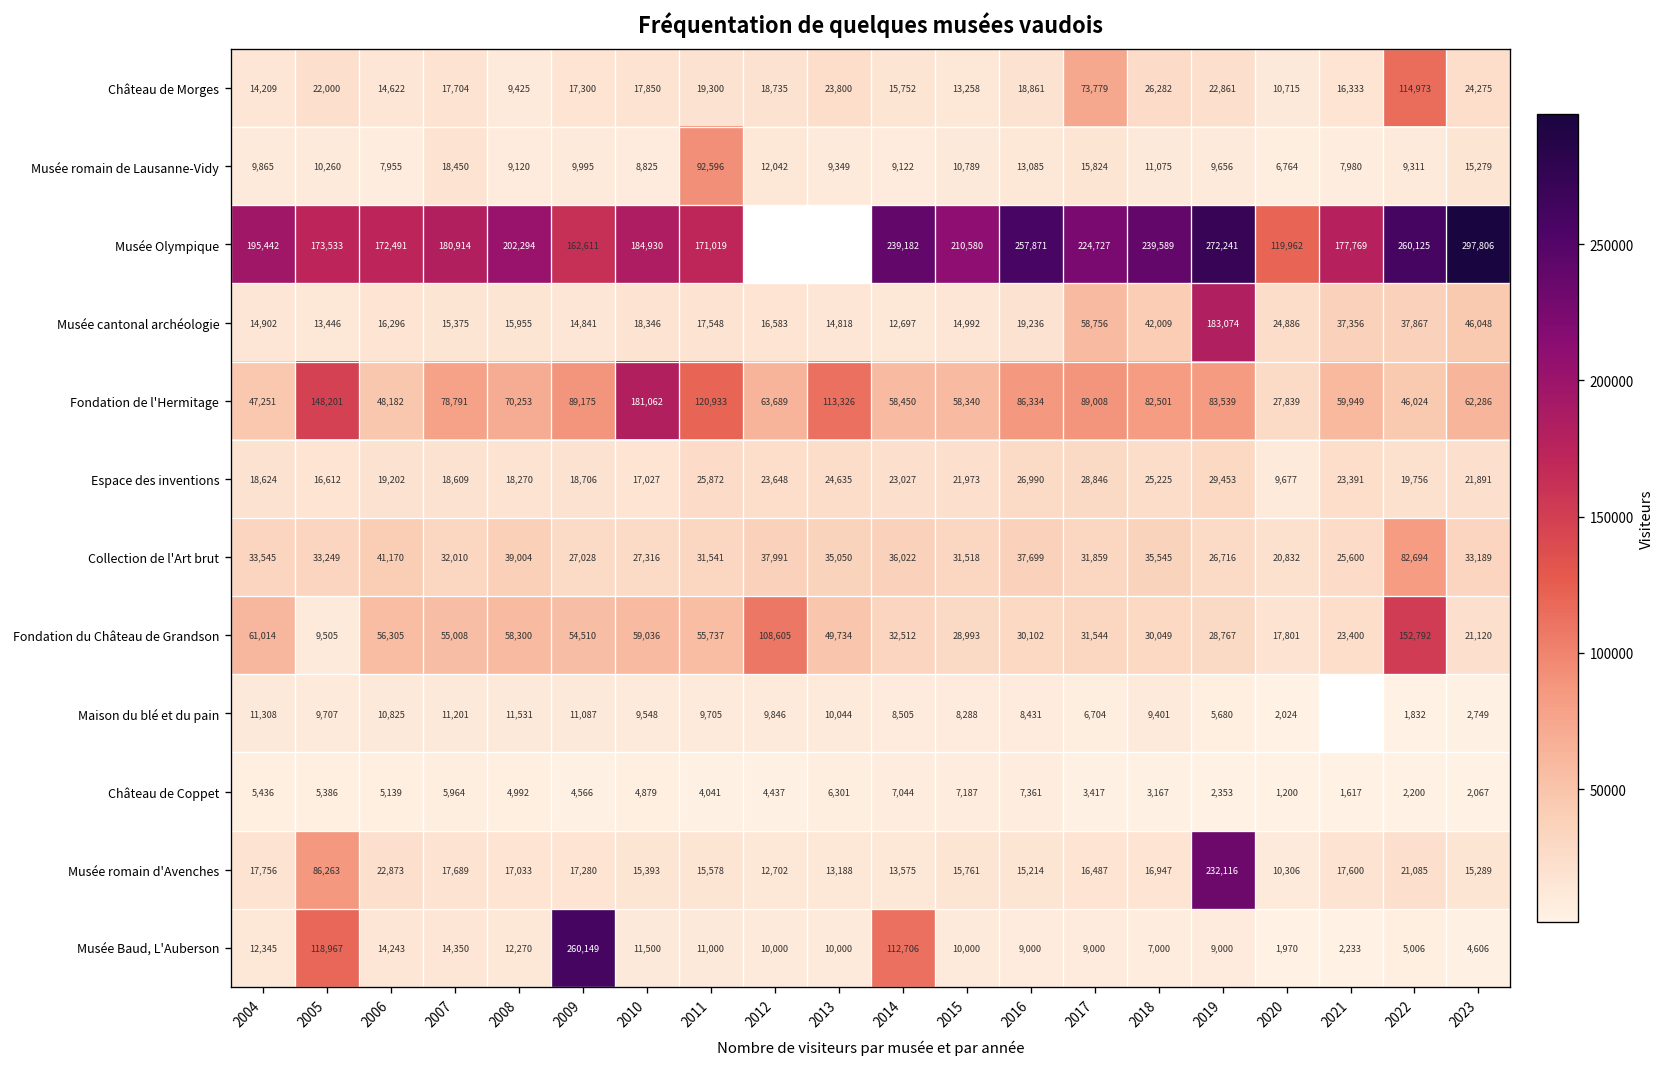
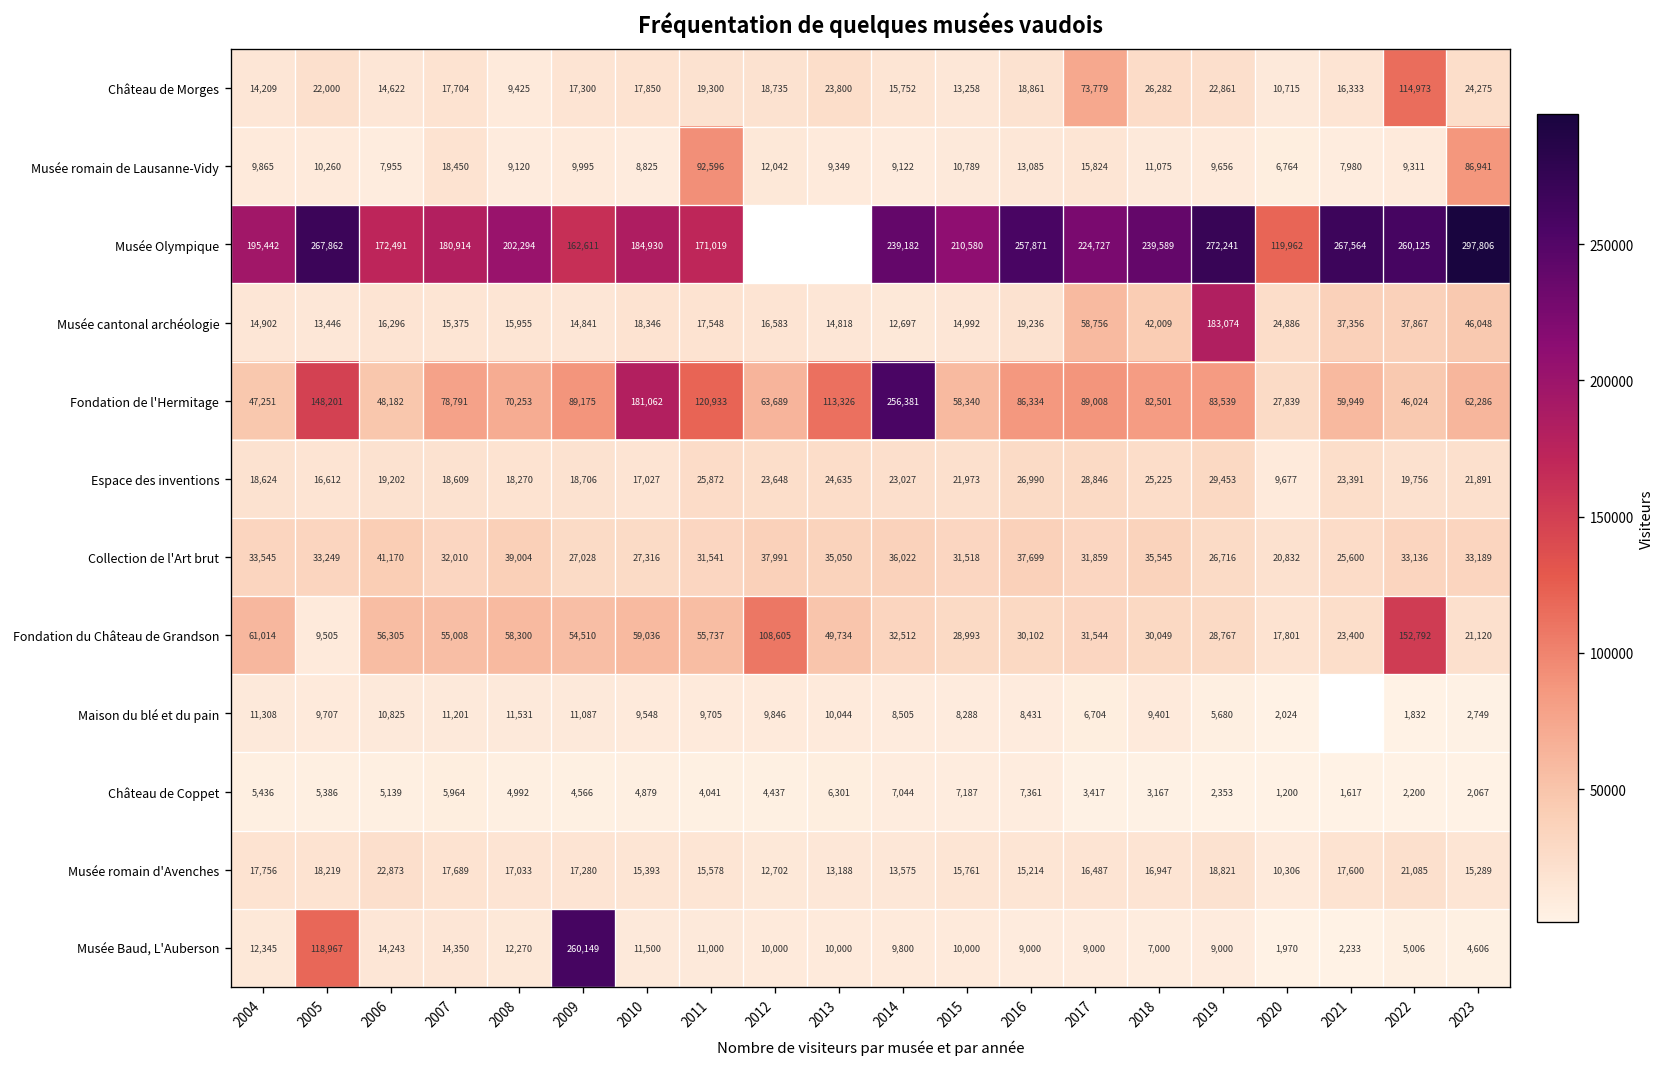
Musée romain de Lausanne-Vidy, 2023: 15,279 -> 86,941
Musée Olympique, 2005: 173,533 -> 267,862
Musée Olympique, 2021: 177,769 -> 267,564
Fondation de l'Hermitage, 2014: 58,450 -> 256,381
Collection de l'Art brut, 2022: 82,694 -> 33,136
Musée romain d'Avenches, 2005: 86,263 -> 18,219
Musée romain d'Avenches, 2019: 232,116 -> 18,821
Musée Baud, L'Auberson, 2014: 112,706 -> 9,800
